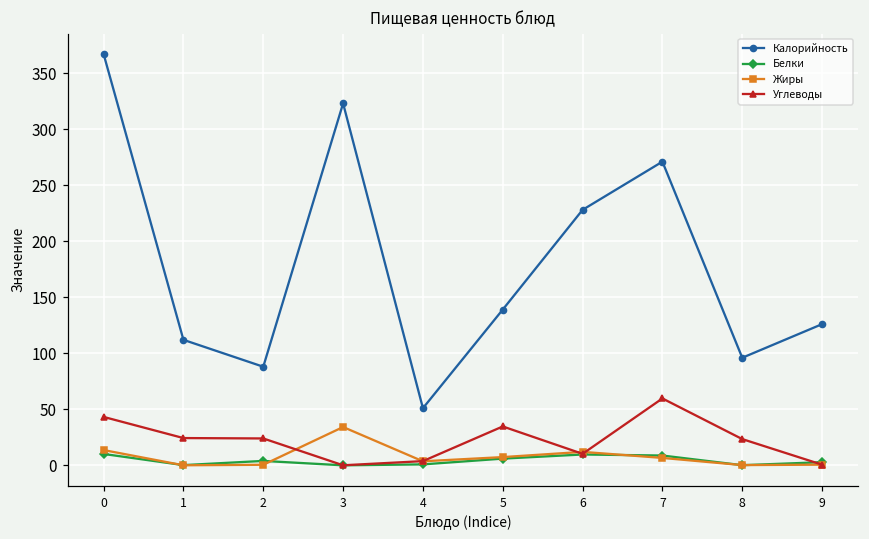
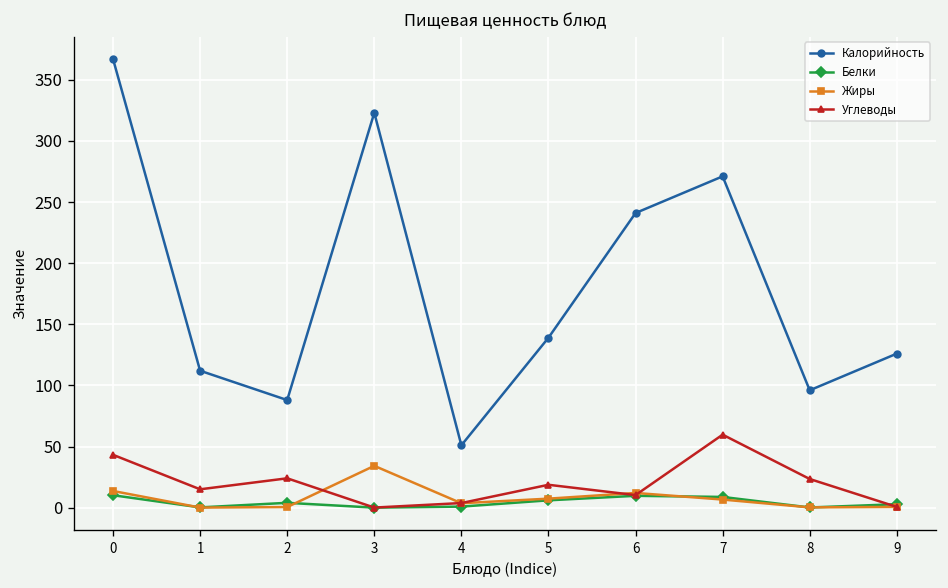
Углеводы, 1: 24 -> 15
Углеводы, 5: 35 -> 19
Калорийность, 6: 228 -> 241
